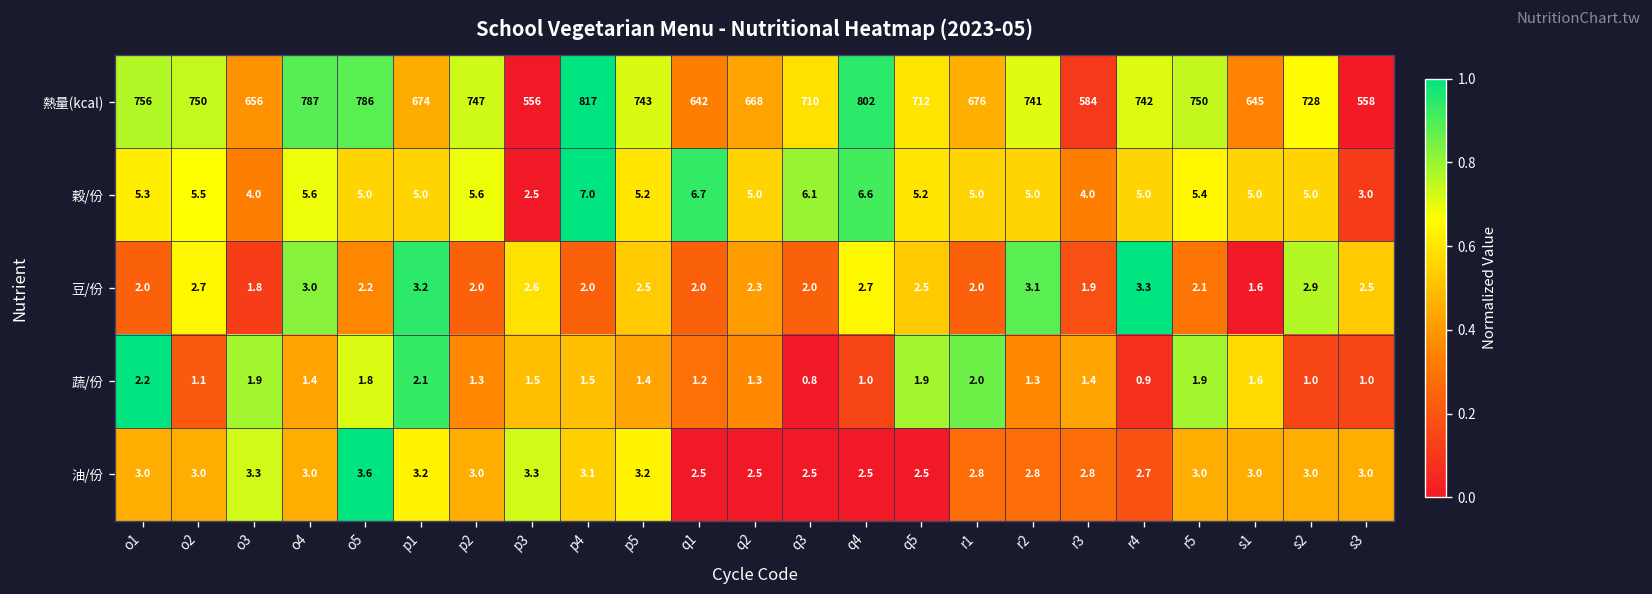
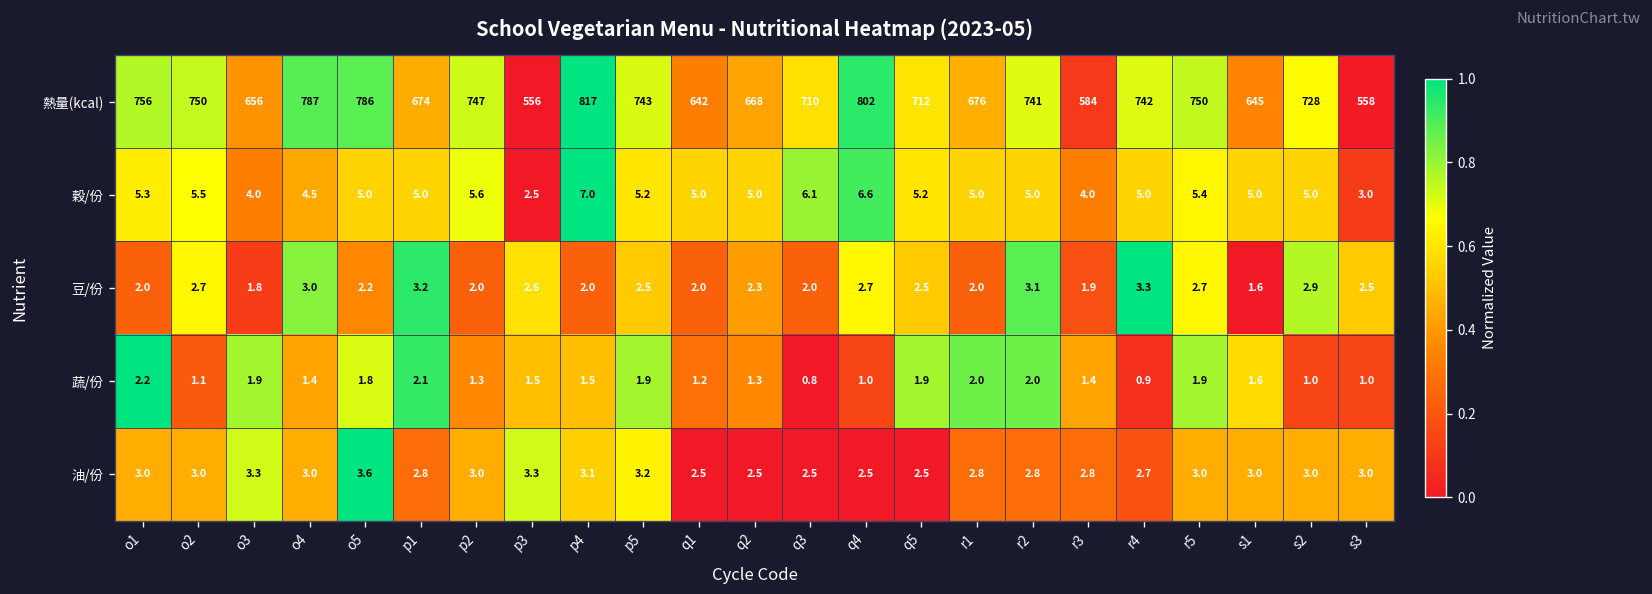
穀/份, o4: 5.6 -> 4.5
穀/份, q1: 6.7 -> 5.0
豆/份, r5: 2.1 -> 2.7
蔬/份, p5: 1.4 -> 1.9
蔬/份, r2: 1.3 -> 2.0
油/份, p1: 3.2 -> 2.8
